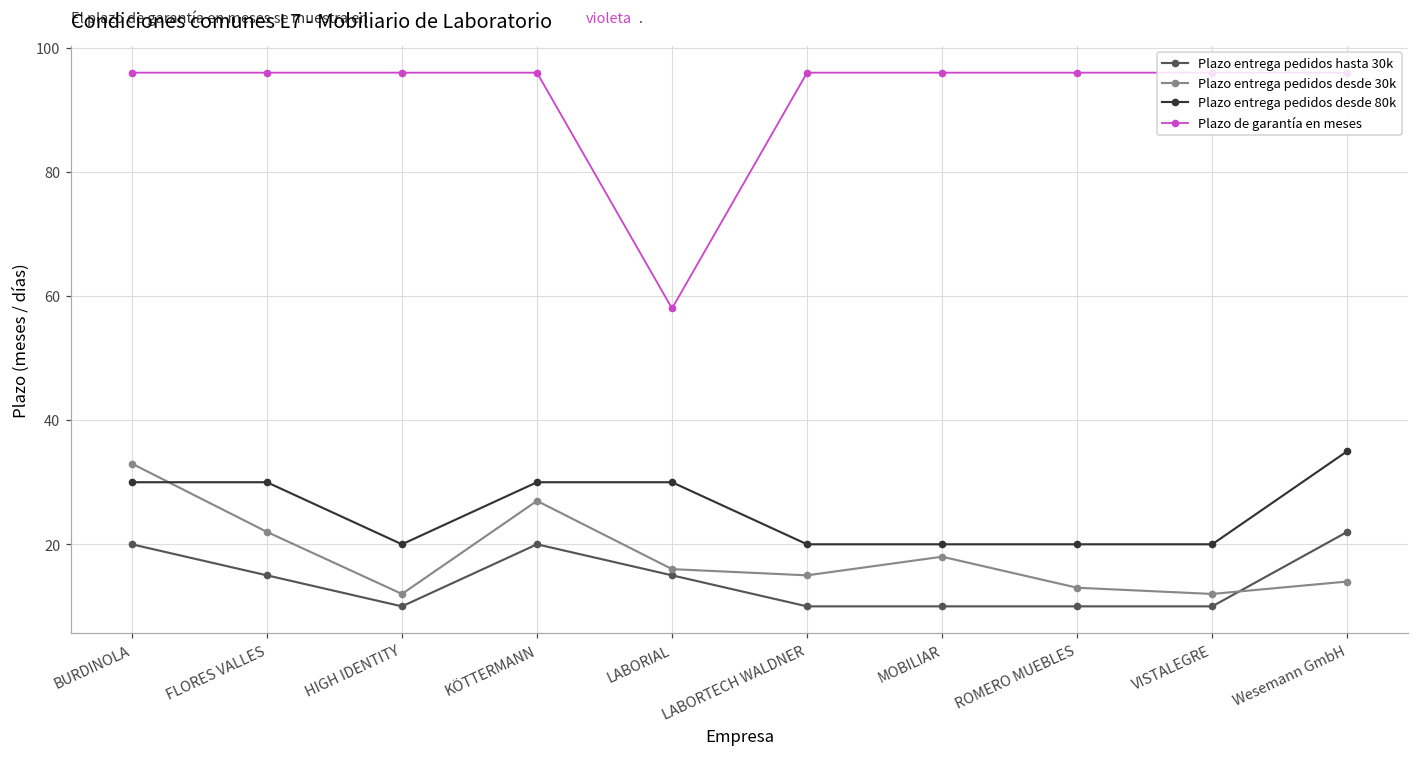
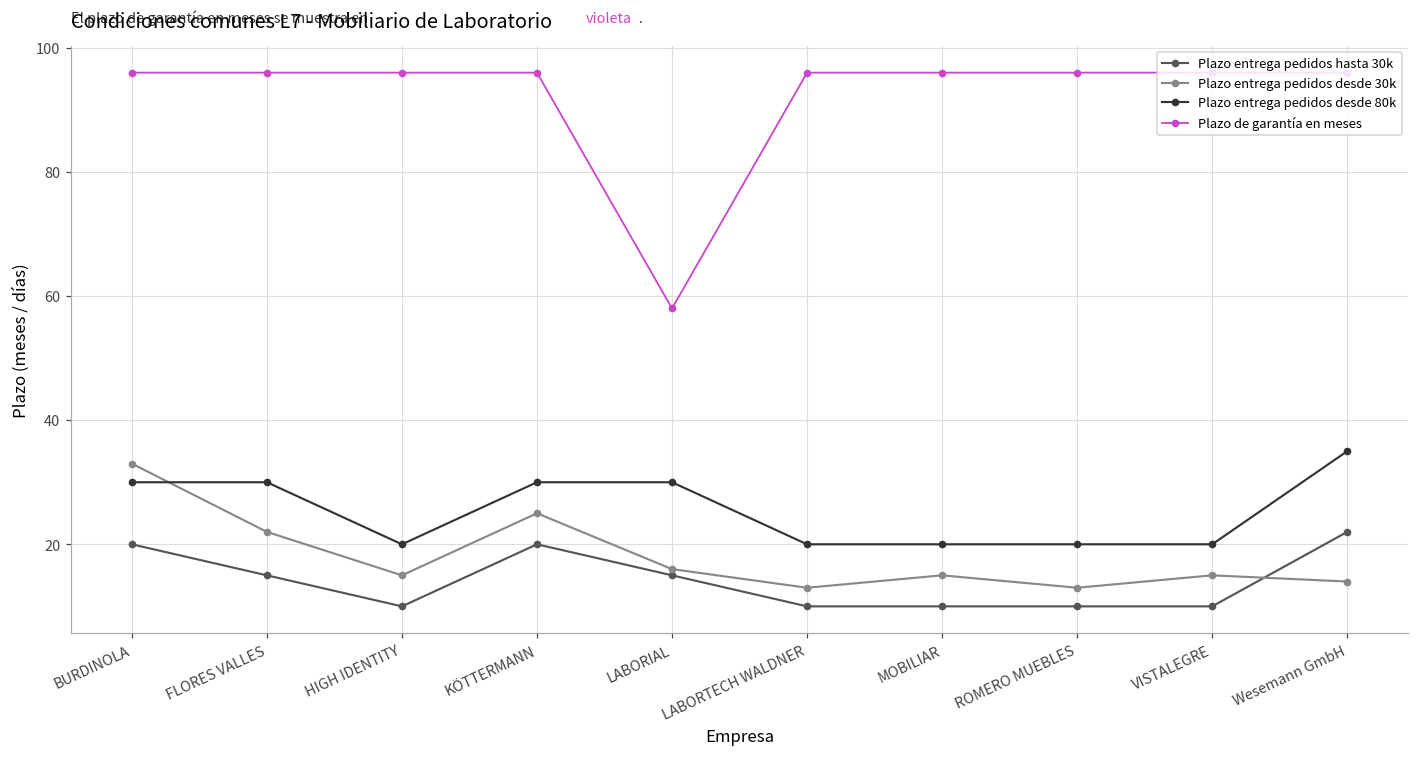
Plazo entrega pedidos desde 30k, HIGH IDENTITY: 12 -> 15
Plazo entrega pedidos desde 30k, KÖTTERMANN: 27 -> 25
Plazo entrega pedidos desde 30k, LABORTECH WALDNER: 15 -> 13
Plazo entrega pedidos desde 30k, MOBILIAR: 18 -> 15
Plazo entrega pedidos desde 30k, VISTALEGRE: 12 -> 15
